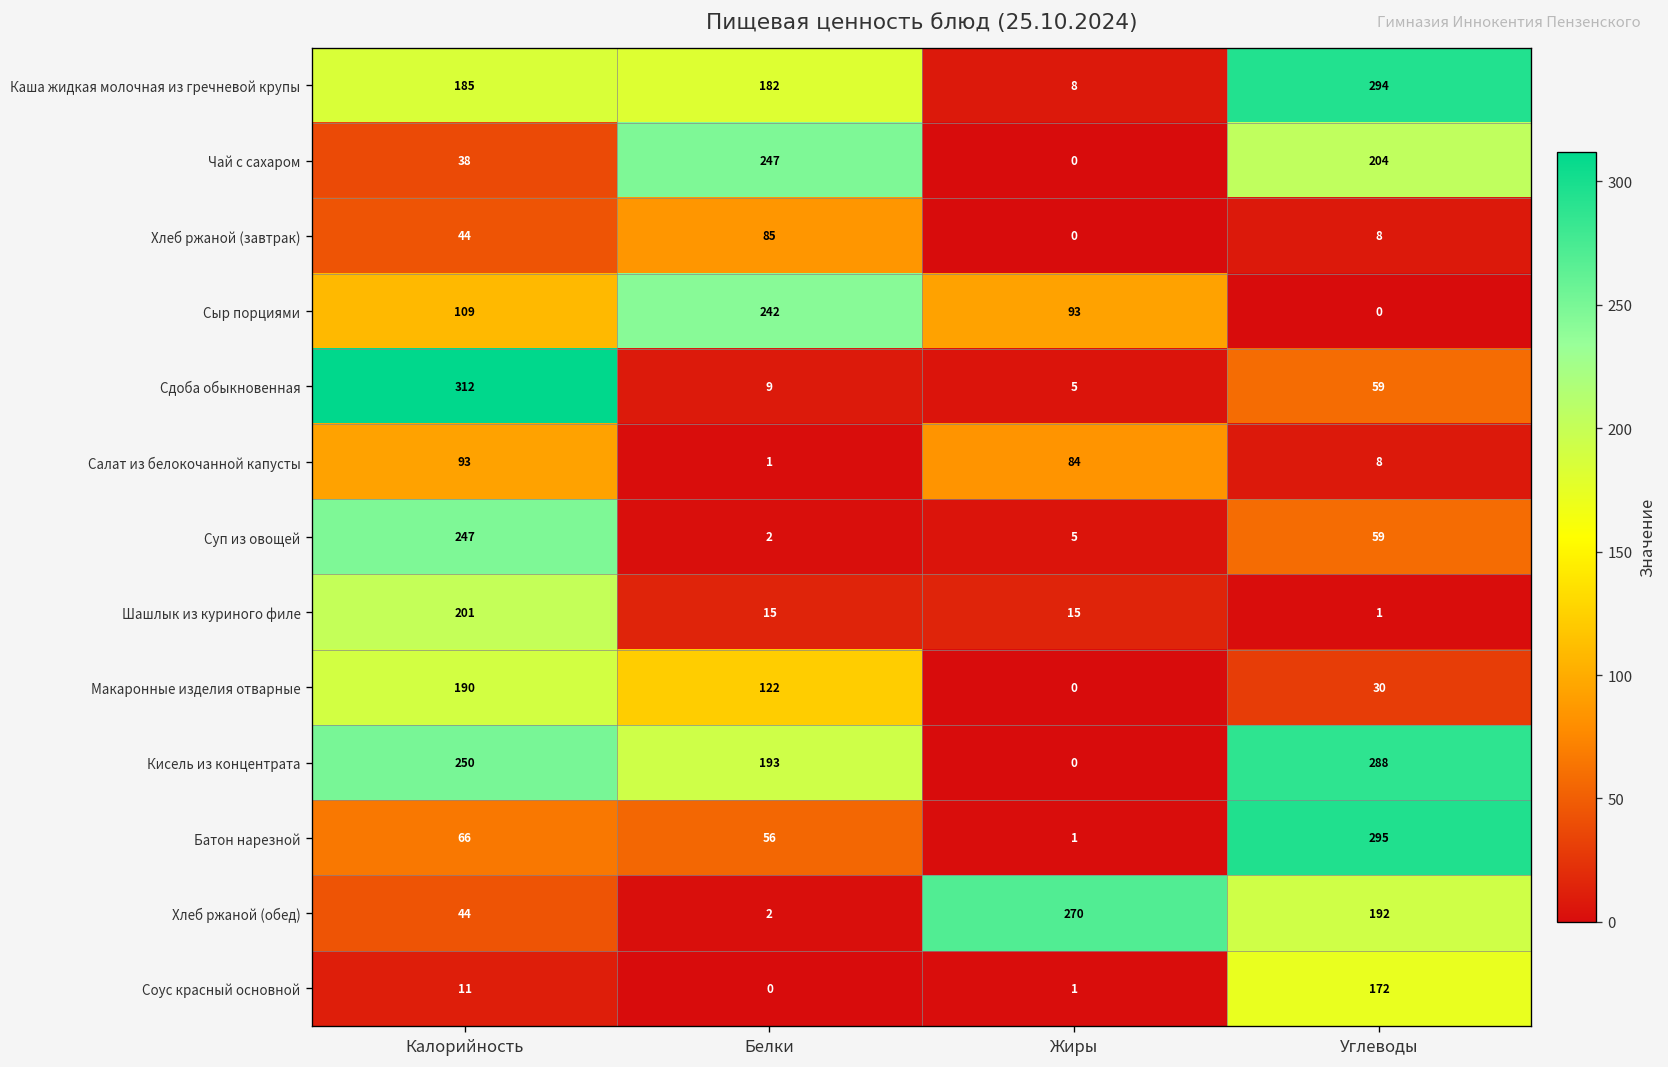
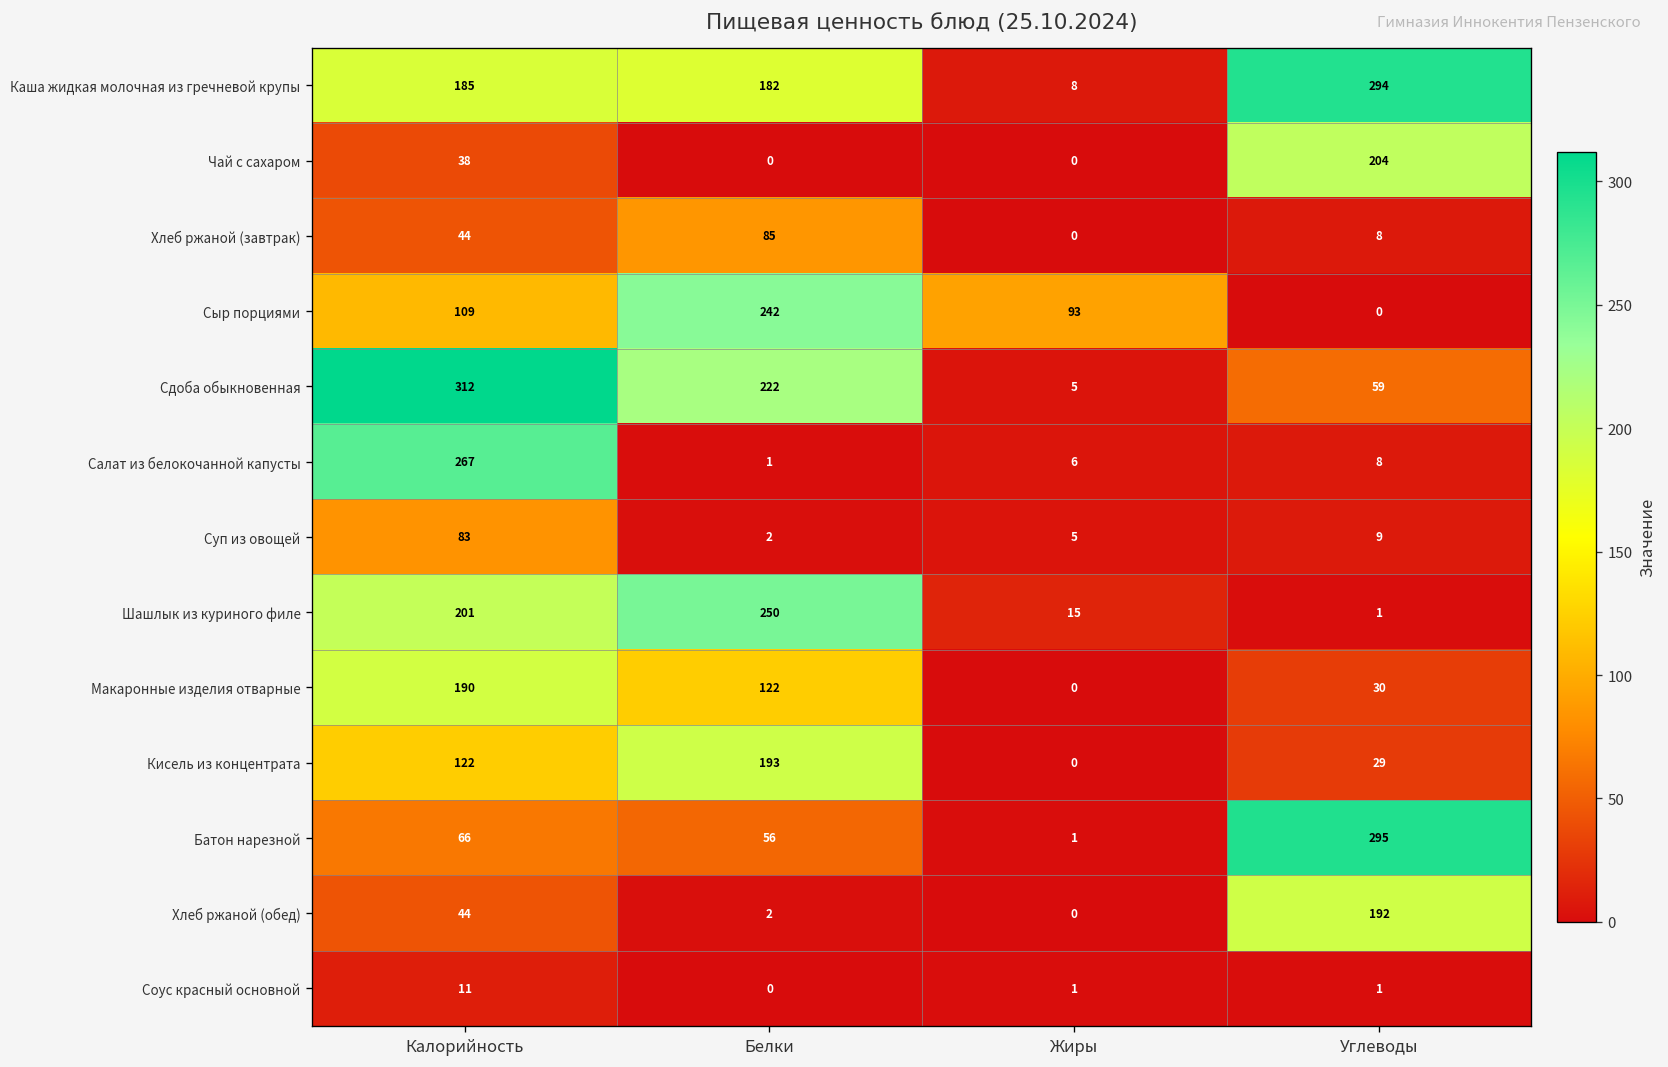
Чай с сахаром, Белки: 247 -> 0
Сдоба обыкновенная, Белки: 9 -> 222
Салат из белокочанной капусты, Калорийность: 93 -> 267
Салат из белокочанной капусты, Жиры: 84 -> 6
Суп из овощей, Калорийность: 247 -> 83
Суп из овощей, Углеводы: 59 -> 9
Шашлык из куриного филе, Белки: 15 -> 250
Кисель из концентрата, Калорийность: 250 -> 122
Кисель из концентрата, Углеводы: 288 -> 29
Хлеб ржаной (обед), Жиры: 270 -> 0
Соус красный основной, Углеводы: 172 -> 1
